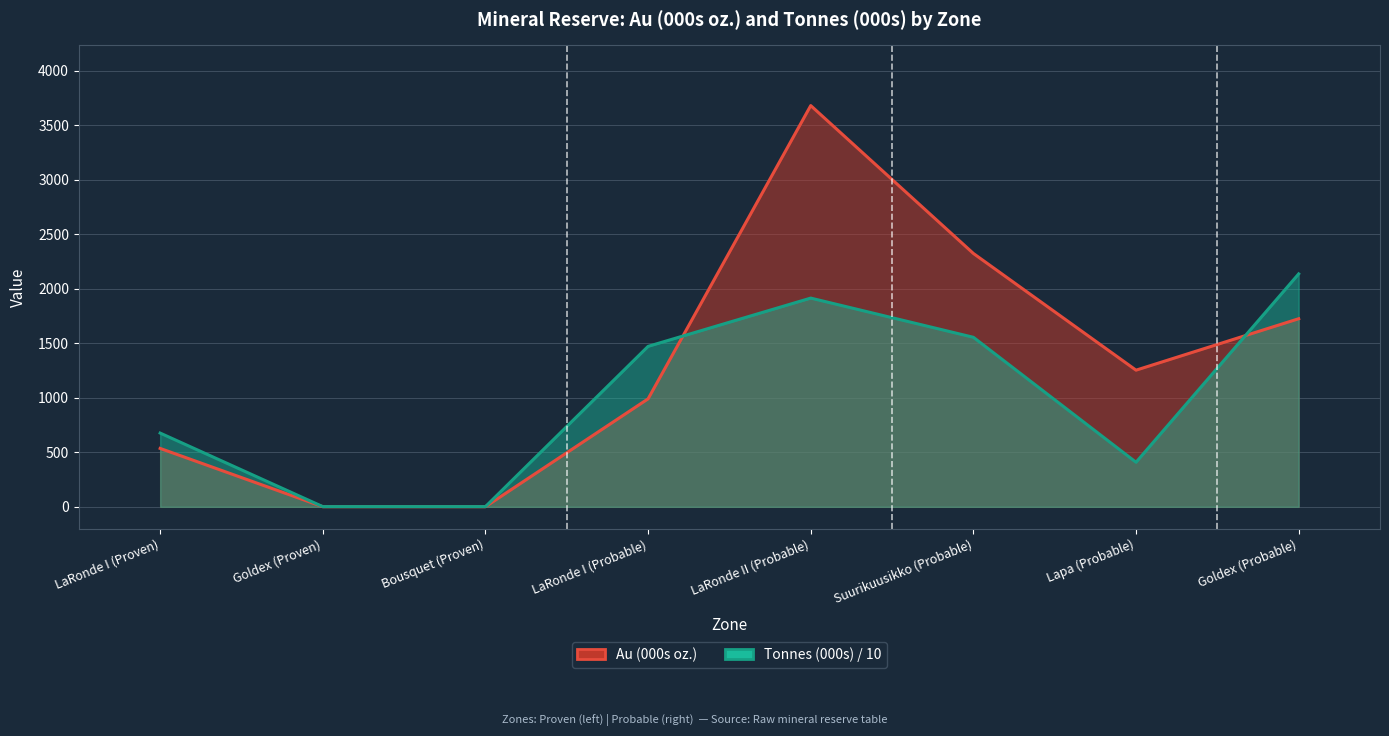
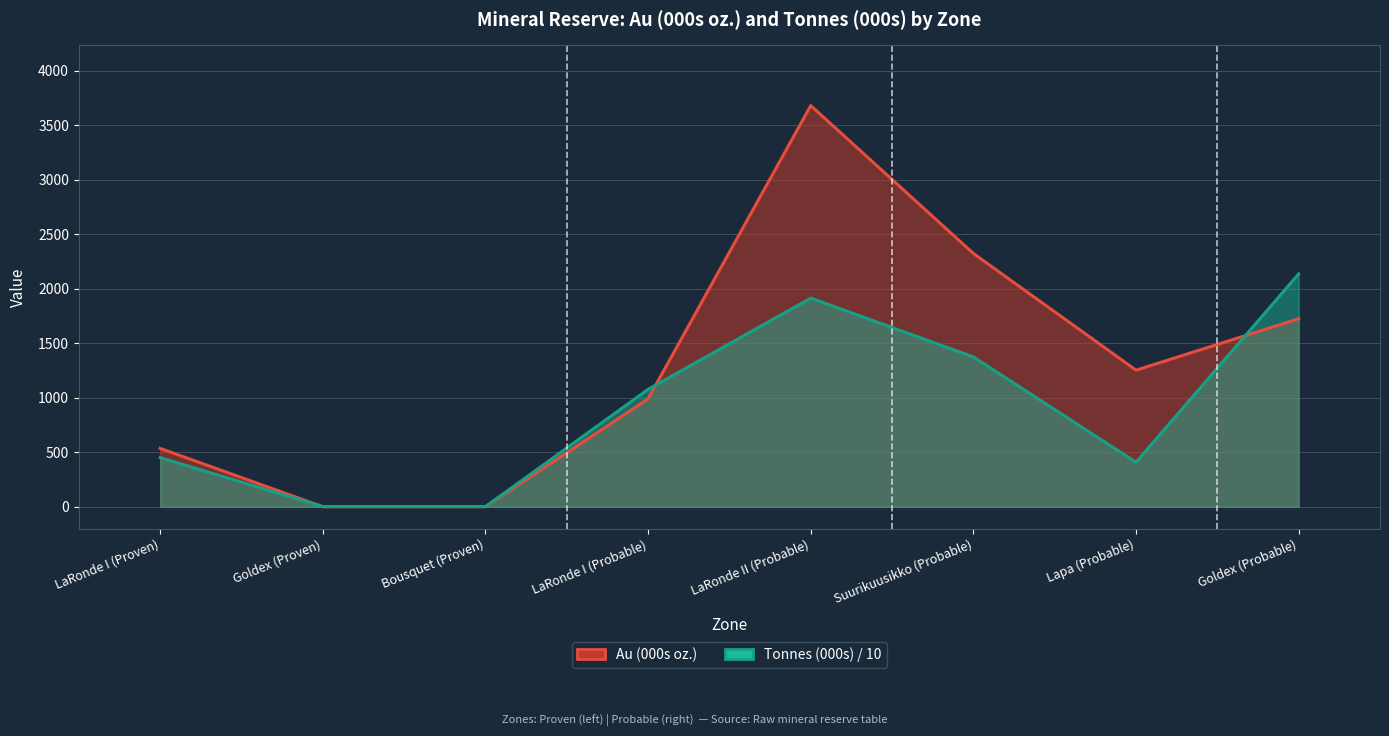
Tonnes (000s) / 10, LaRonde I (Proven): 680 -> 450
Tonnes (000s) / 10, LaRonde I (Probable): 1470 -> 1080
Tonnes (000s) / 10, Suurikuusikko (Probable): 1560 -> 1380
